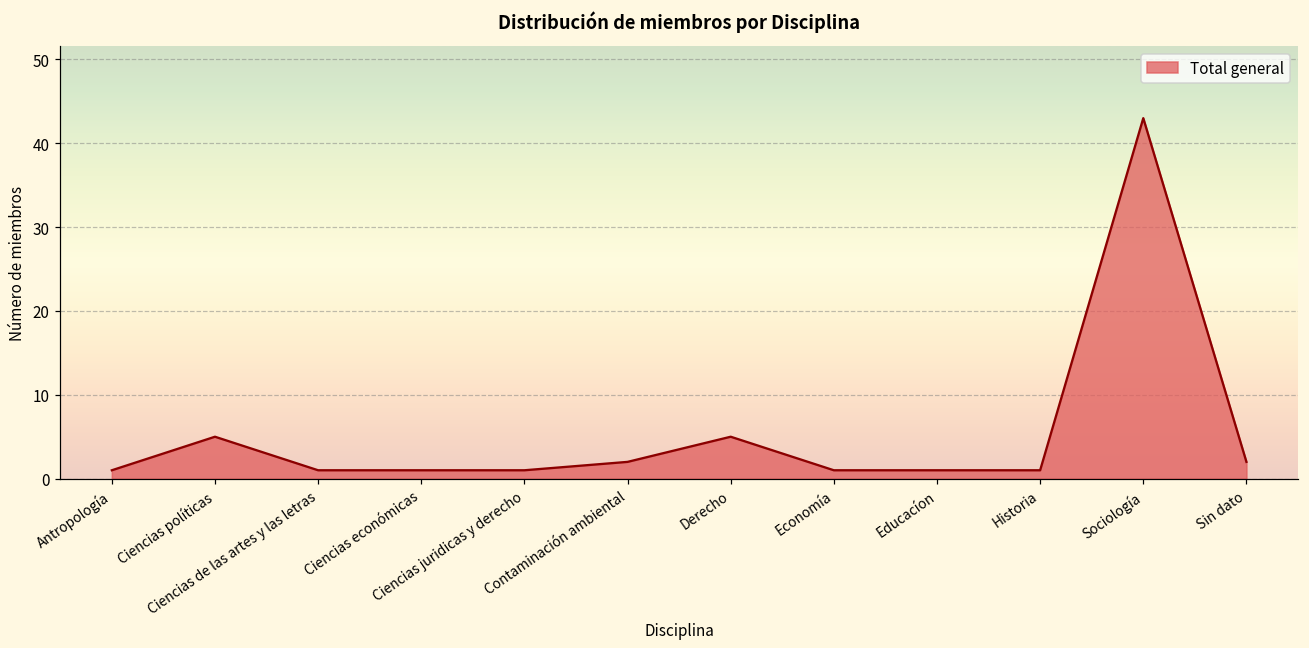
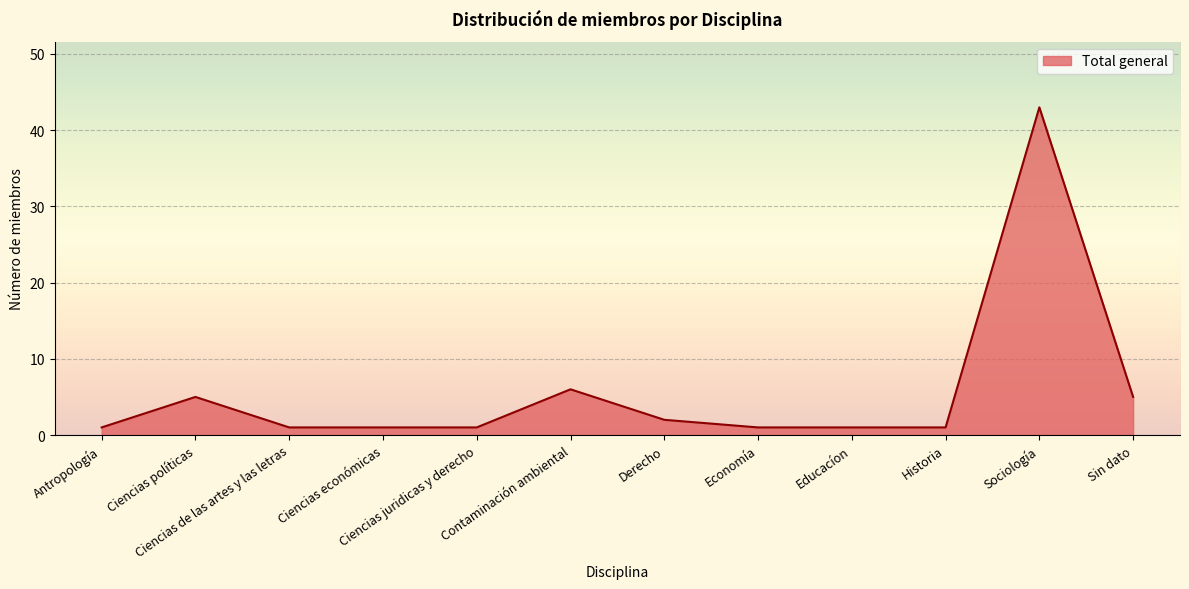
Contaminación ambiental: 2 -> 6
Derecho: 5 -> 2
Sin dato: 2 -> 5
